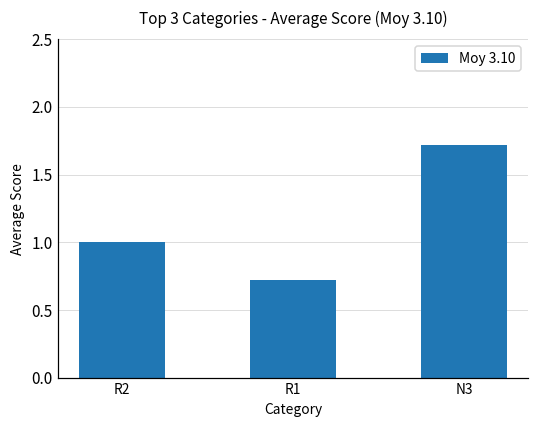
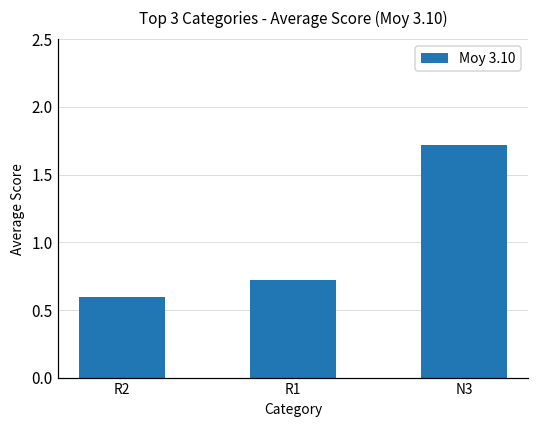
R2: 1.0 -> 0.6
